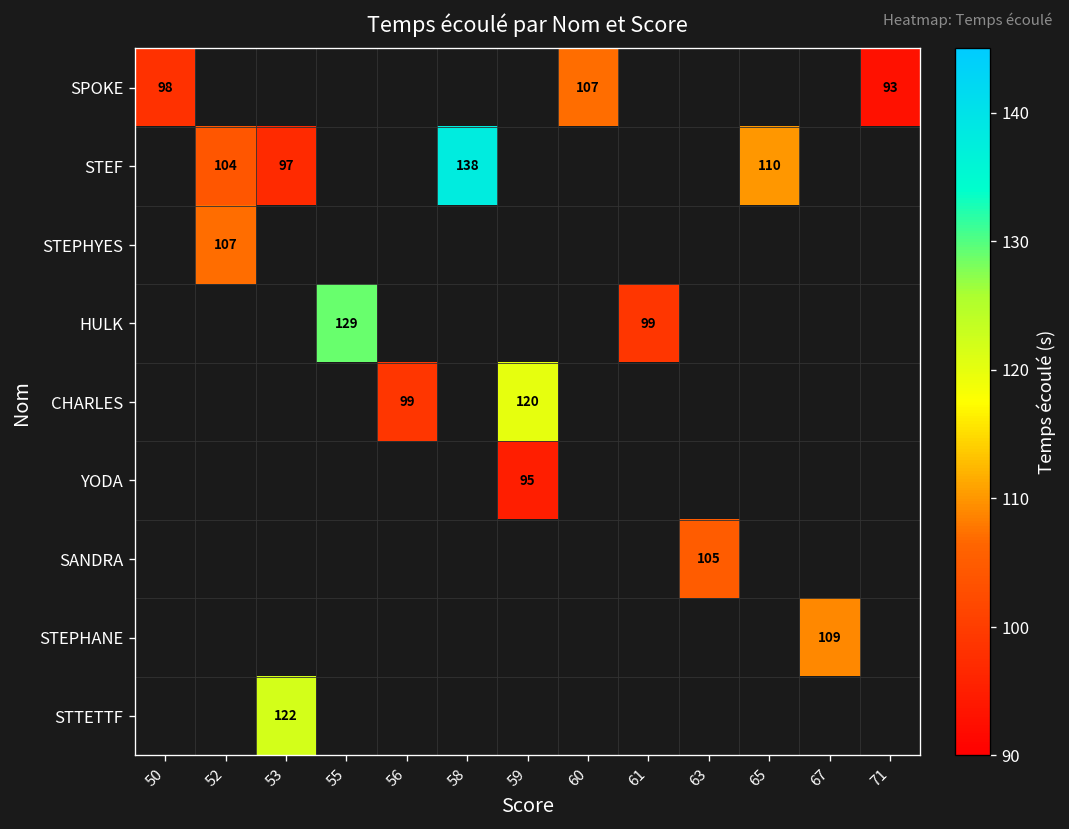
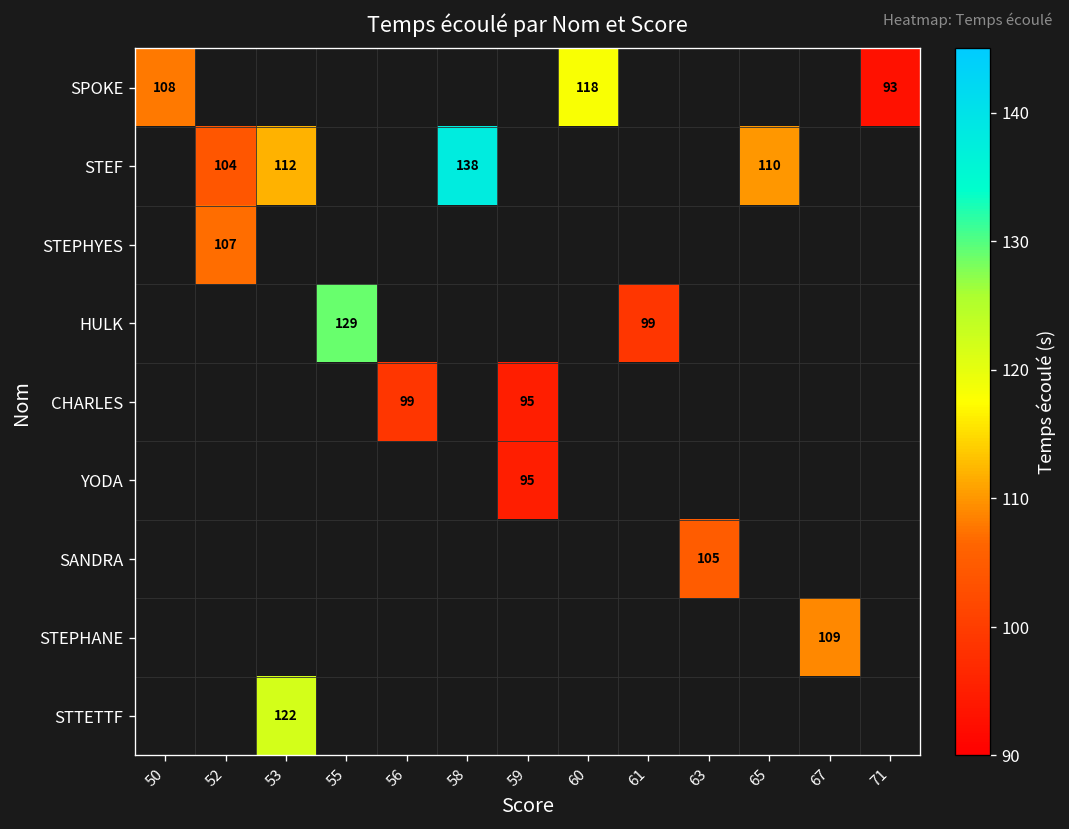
SPOKE, 50: 98 -> 108
SPOKE, 60: 107 -> 118
STEF, 53: 97 -> 112
CHARLES, 59: 120 -> 95
